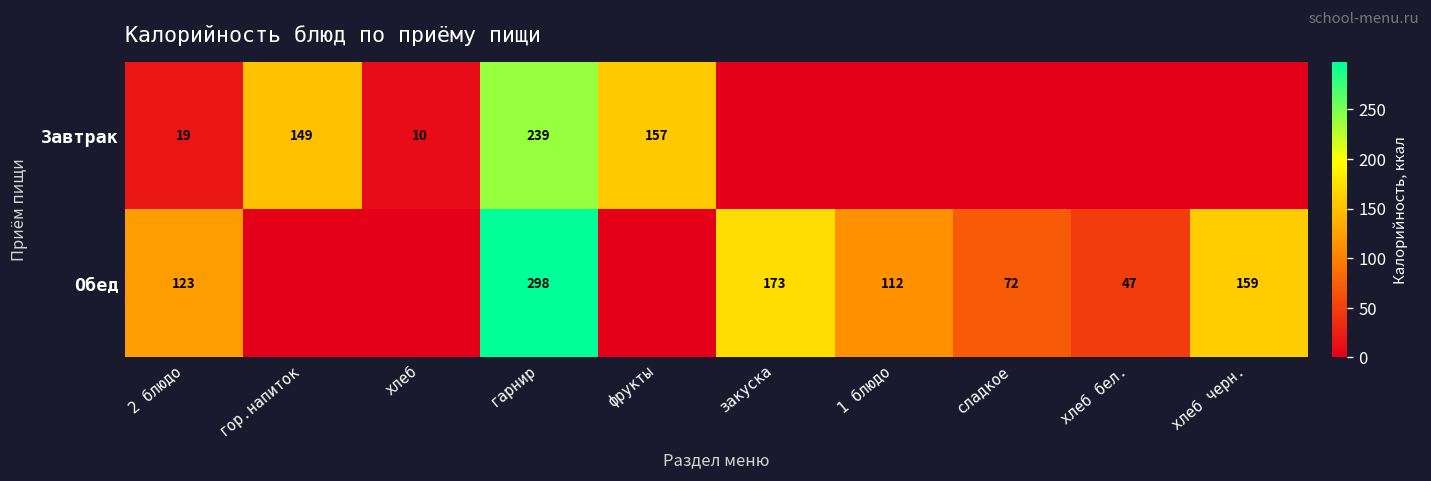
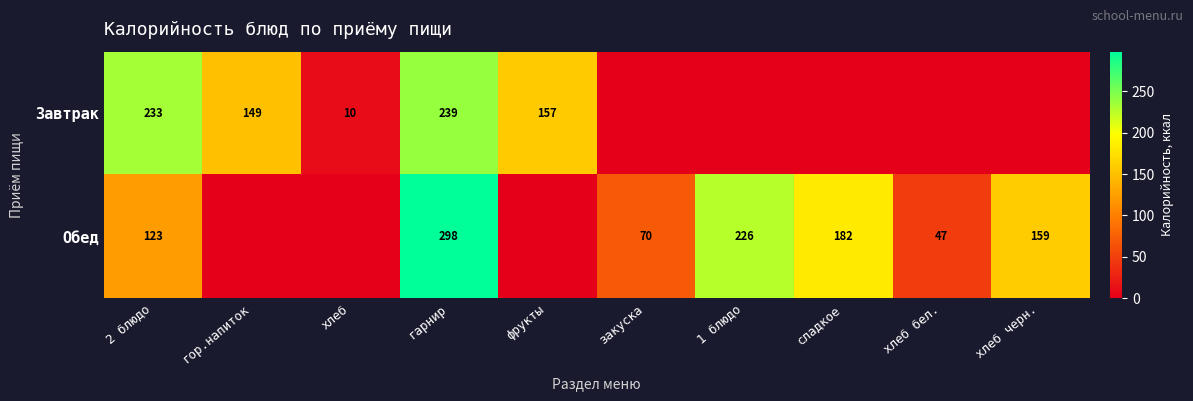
Завтрак, 2 блюдо: 19 -> 233
Обед, закуска: 173 -> 70
Обед, 1 блюдо: 112 -> 226
Обед, сладкое: 72 -> 182
